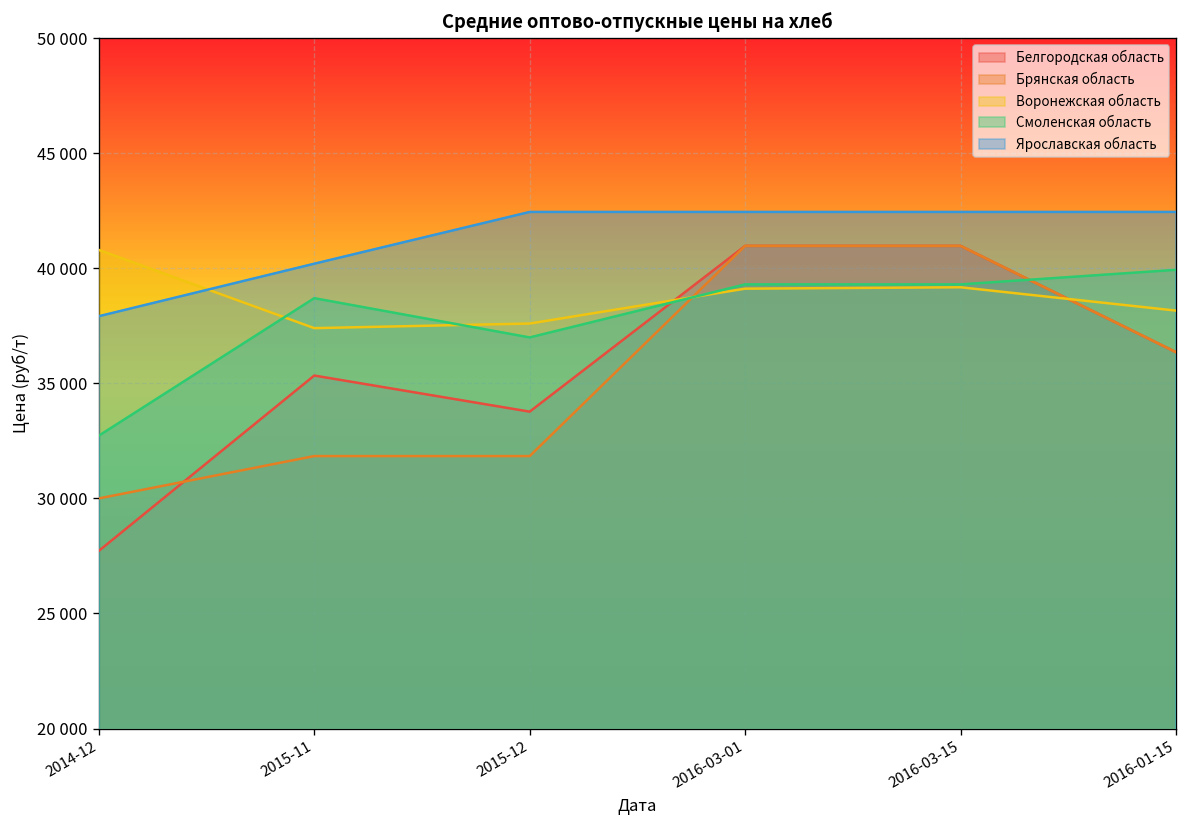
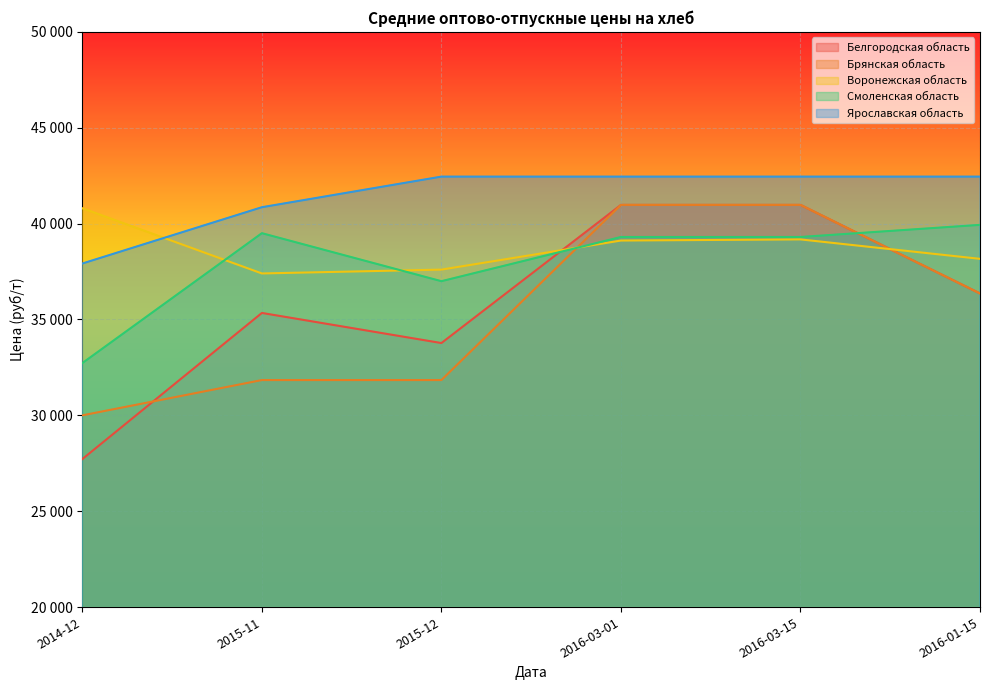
Смоленская область, 2015-11: 38700 -> 39500
Ярославская область, 2015-11: 40200 -> 40900
